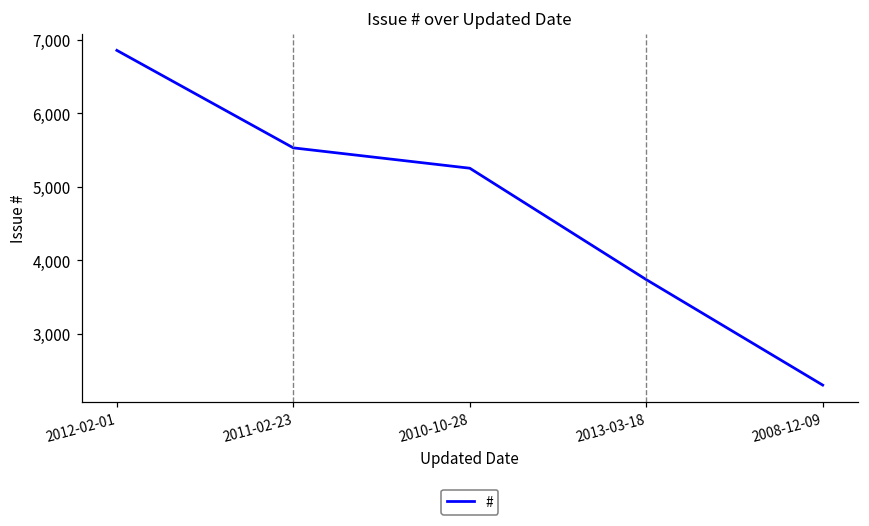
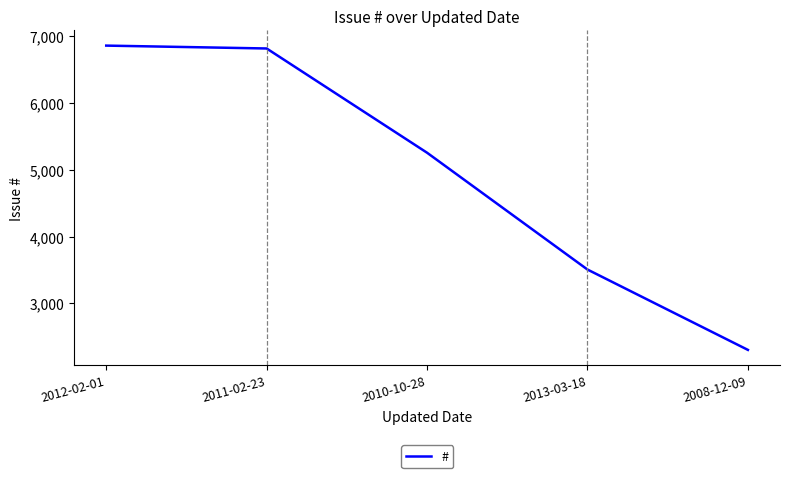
2011-02-23: 5,500 -> 6,800
2013-03-18: 3,700 -> 3,500
